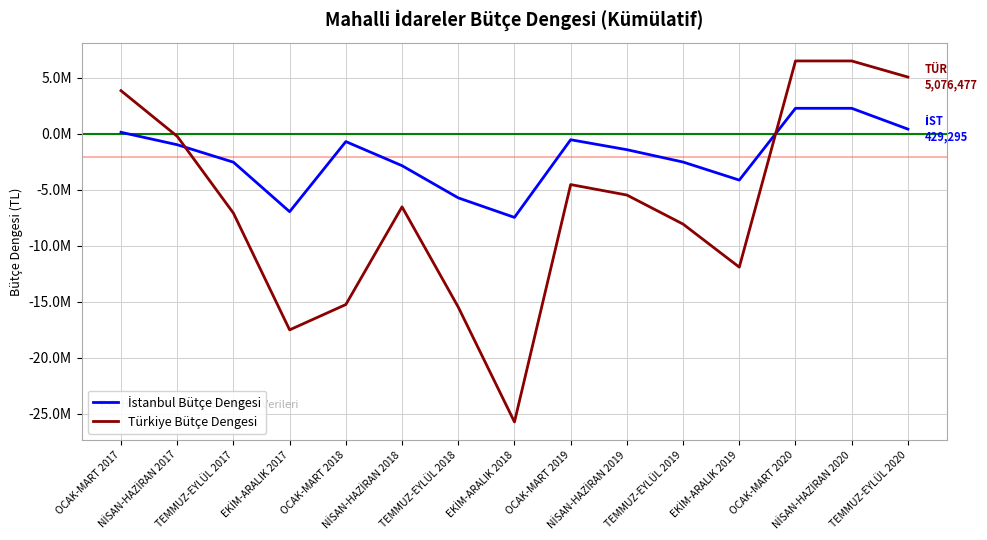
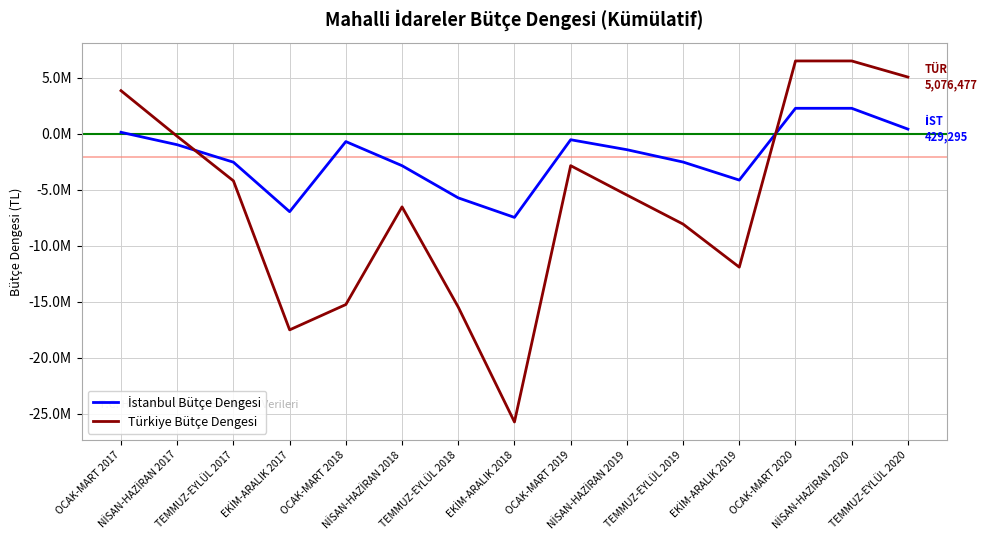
Türkiye Bütçe Dengesi, TEMMUZ-EYLÜL 2017: -7100000 -> -4200000
Türkiye Bütçe Dengesi, OCAK-MART 2019: -4500000 -> -2800000
